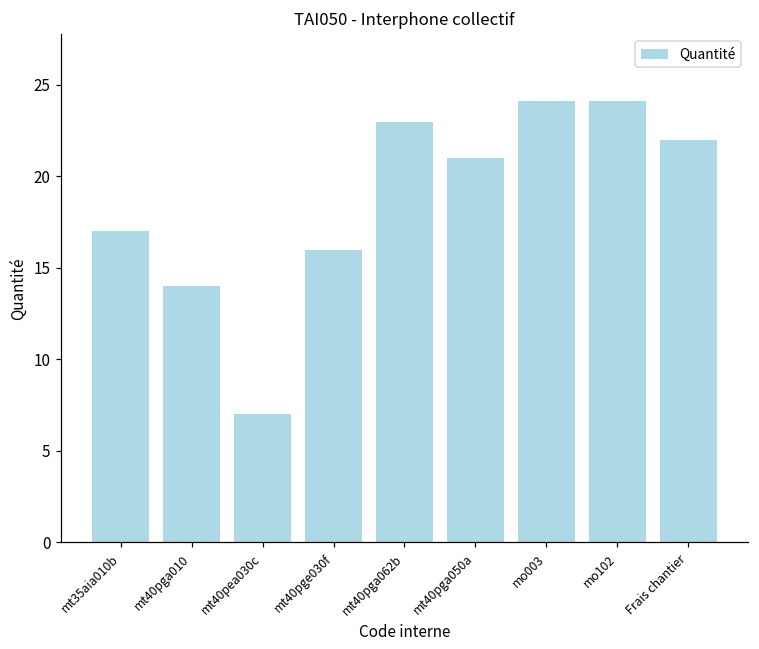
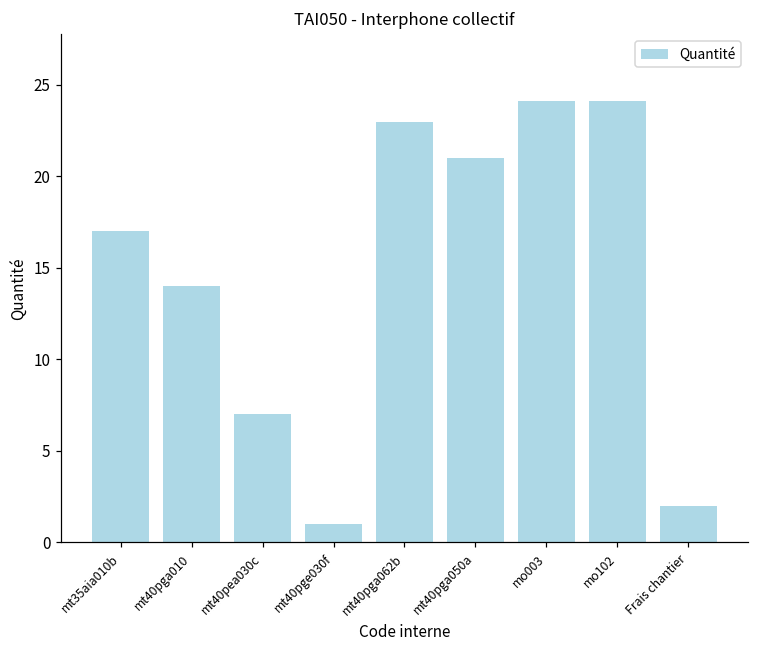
mt40pge030f: 16 -> 1
Frais chantier: 22 -> 2
